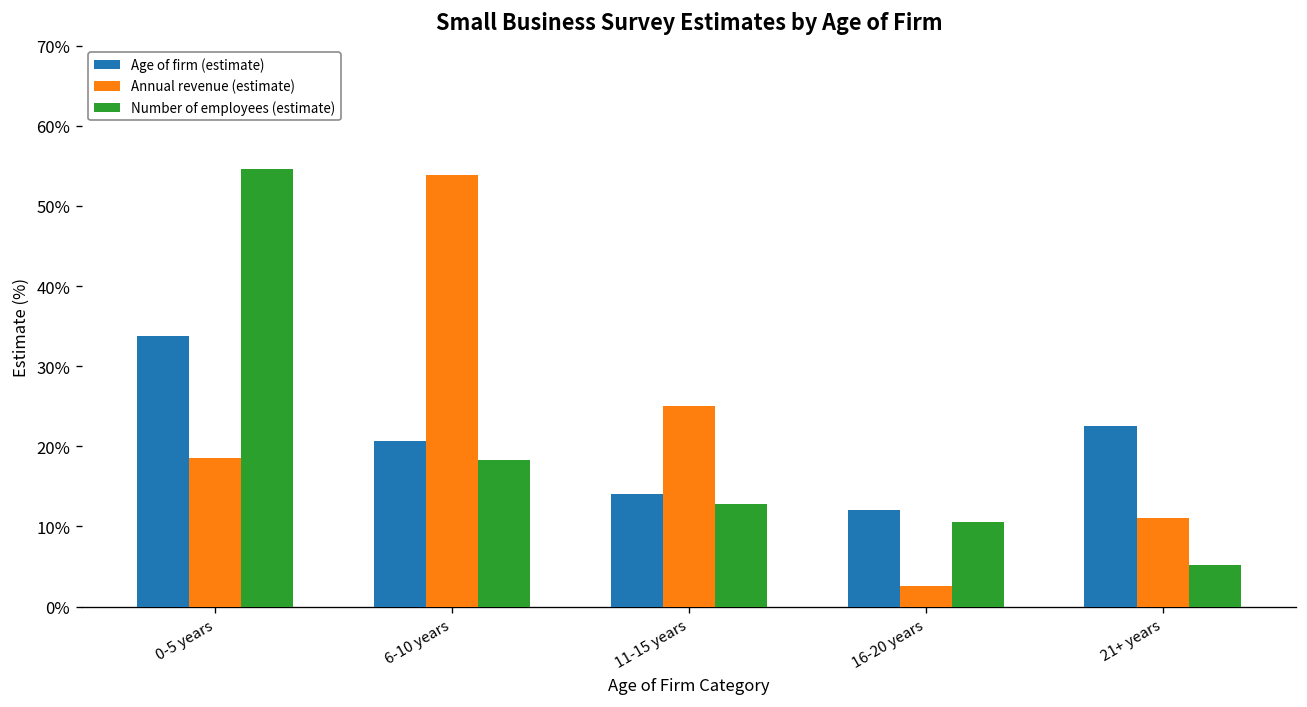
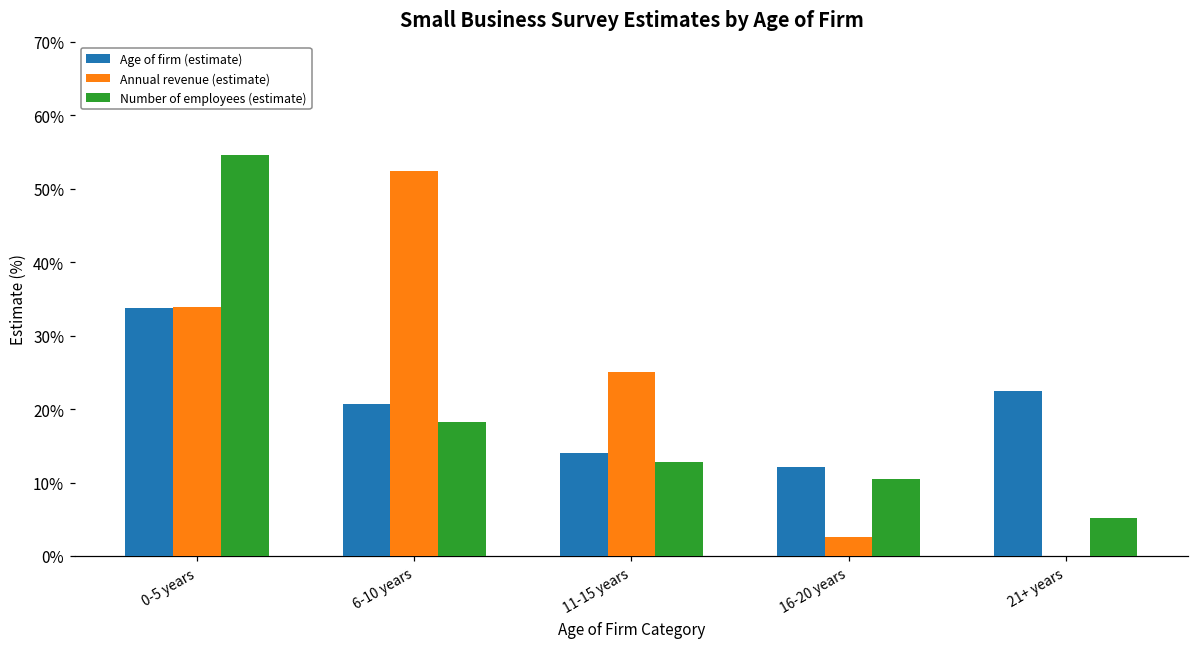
Annual revenue (estimate), 0-5 years: 19% -> 34%
Annual revenue (estimate), 6-10 years: 54% -> 52%
Annual revenue (estimate), 21+ years: 11% -> 0%
